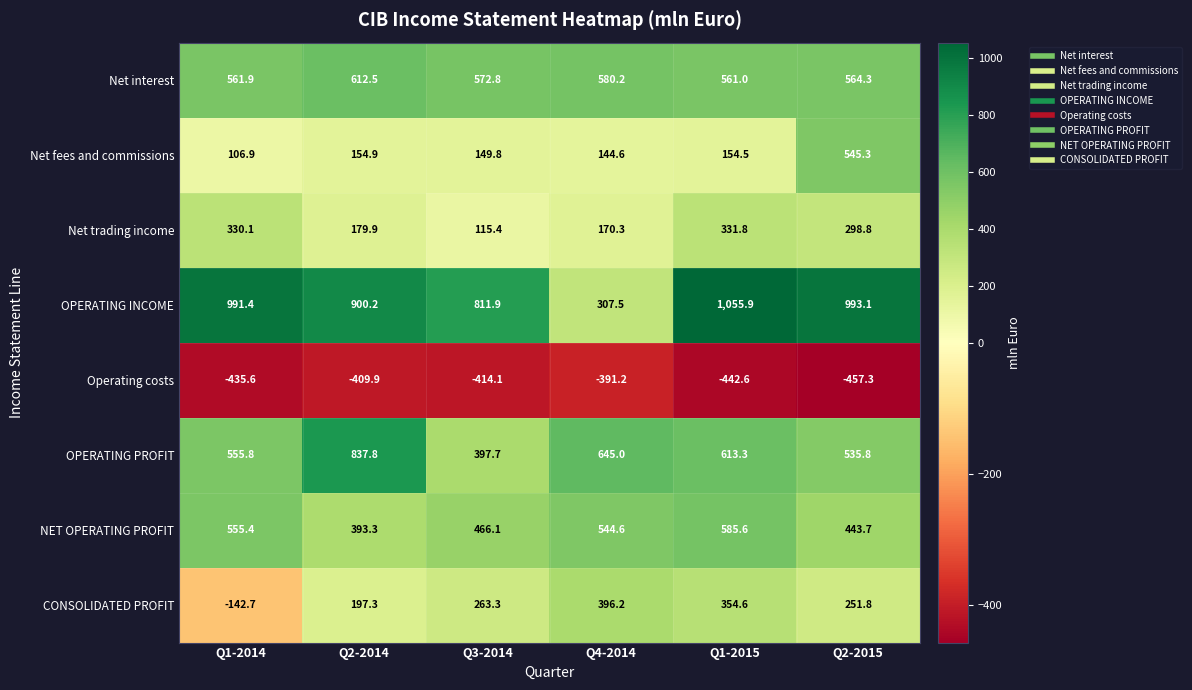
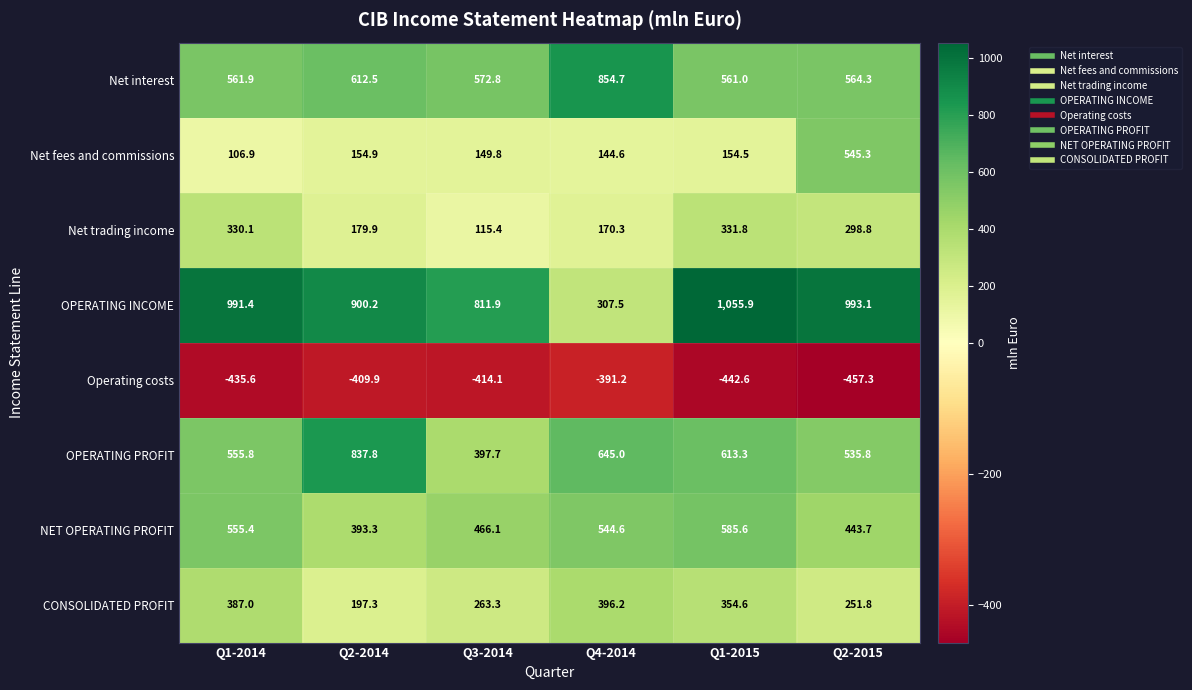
Net interest, Q4-2014: 580.2 -> 854.7
CONSOLIDATED PROFIT, Q1-2014: -142.7 -> 387.0
